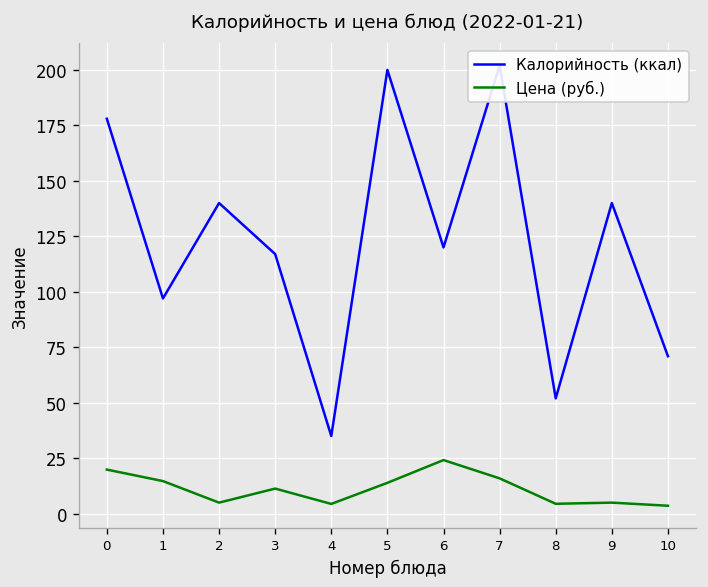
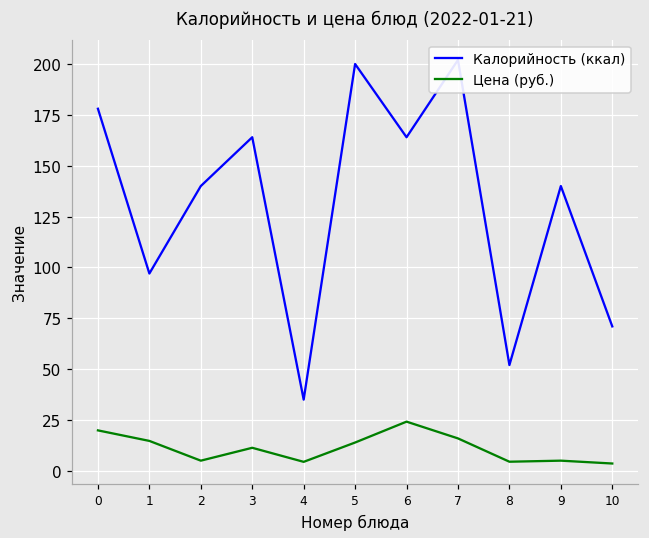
Калорийность (ккал), 3: 117 -> 164
Калорийность (ккал), 6: 120 -> 164
